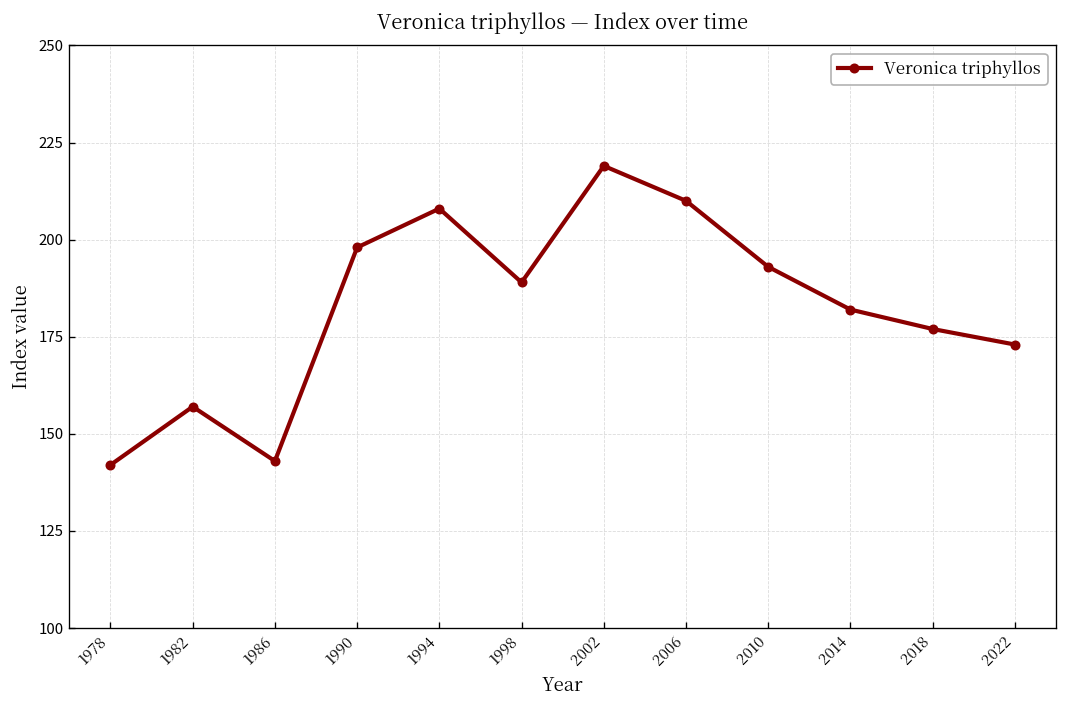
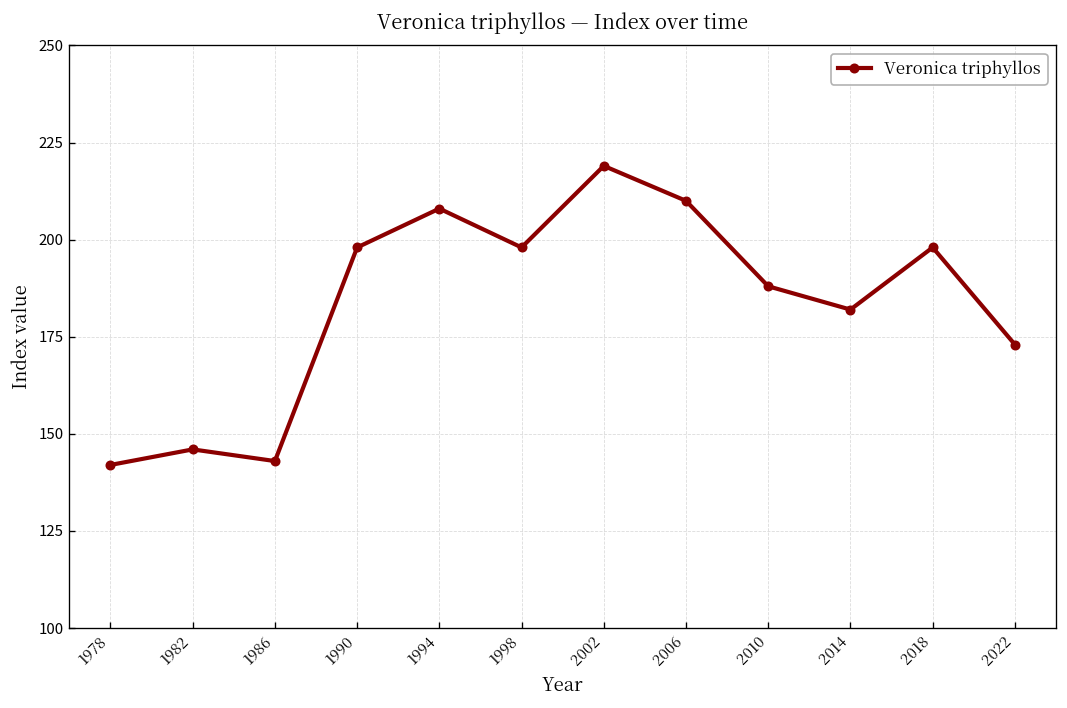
1982: 157 -> 146
1998: 189 -> 198
2010: 193 -> 188
2018: 177 -> 198
